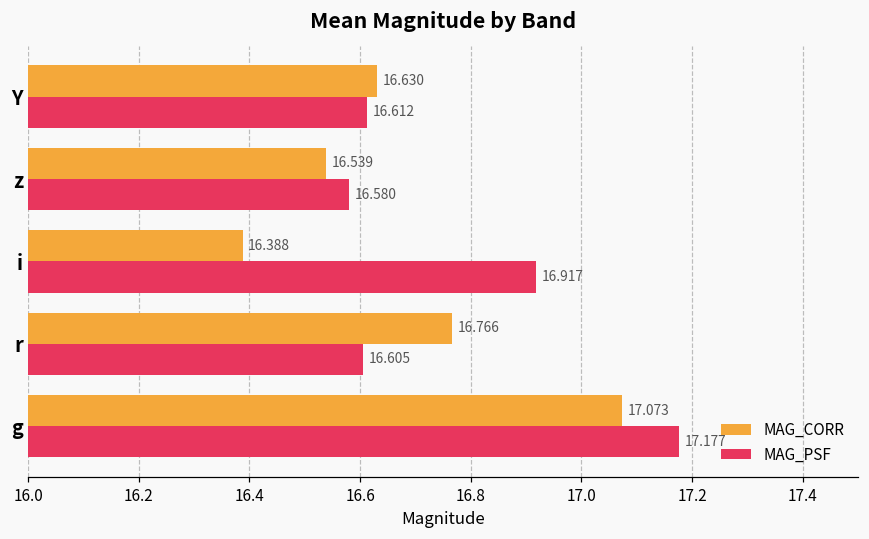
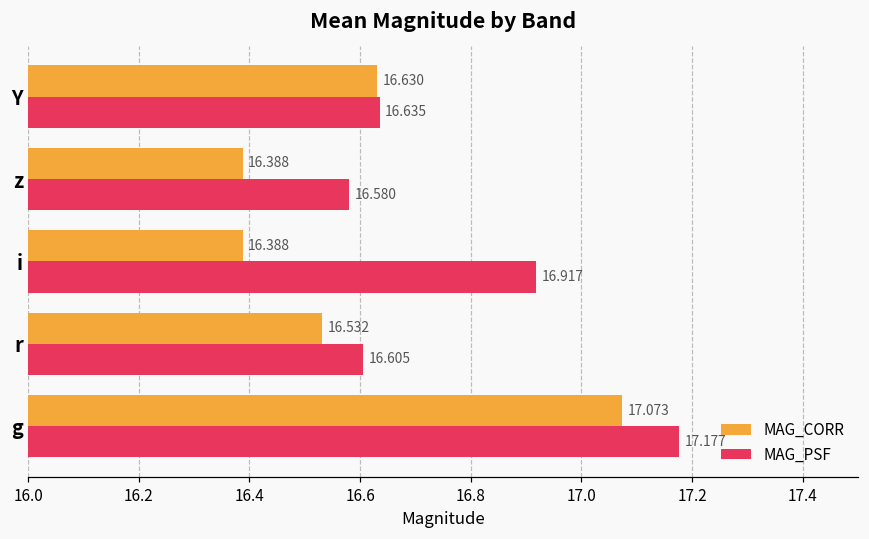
MAG_PSF, Y: 16.612 -> 16.635
MAG_CORR, z: 16.539 -> 16.388
MAG_CORR, r: 16.766 -> 16.532
